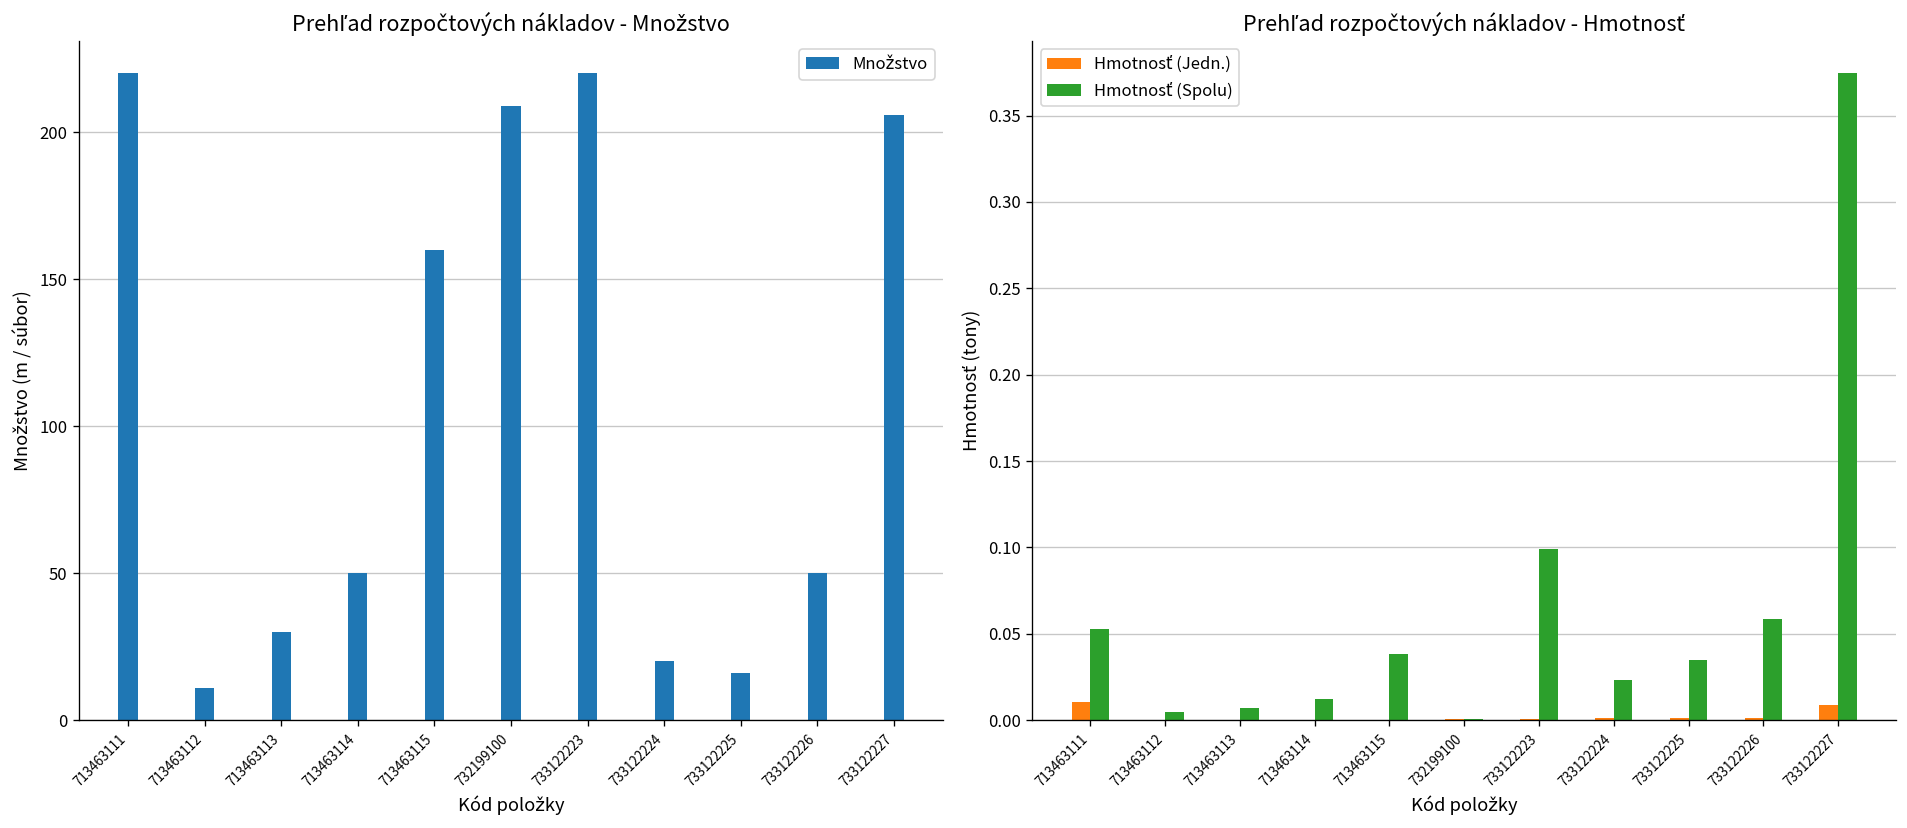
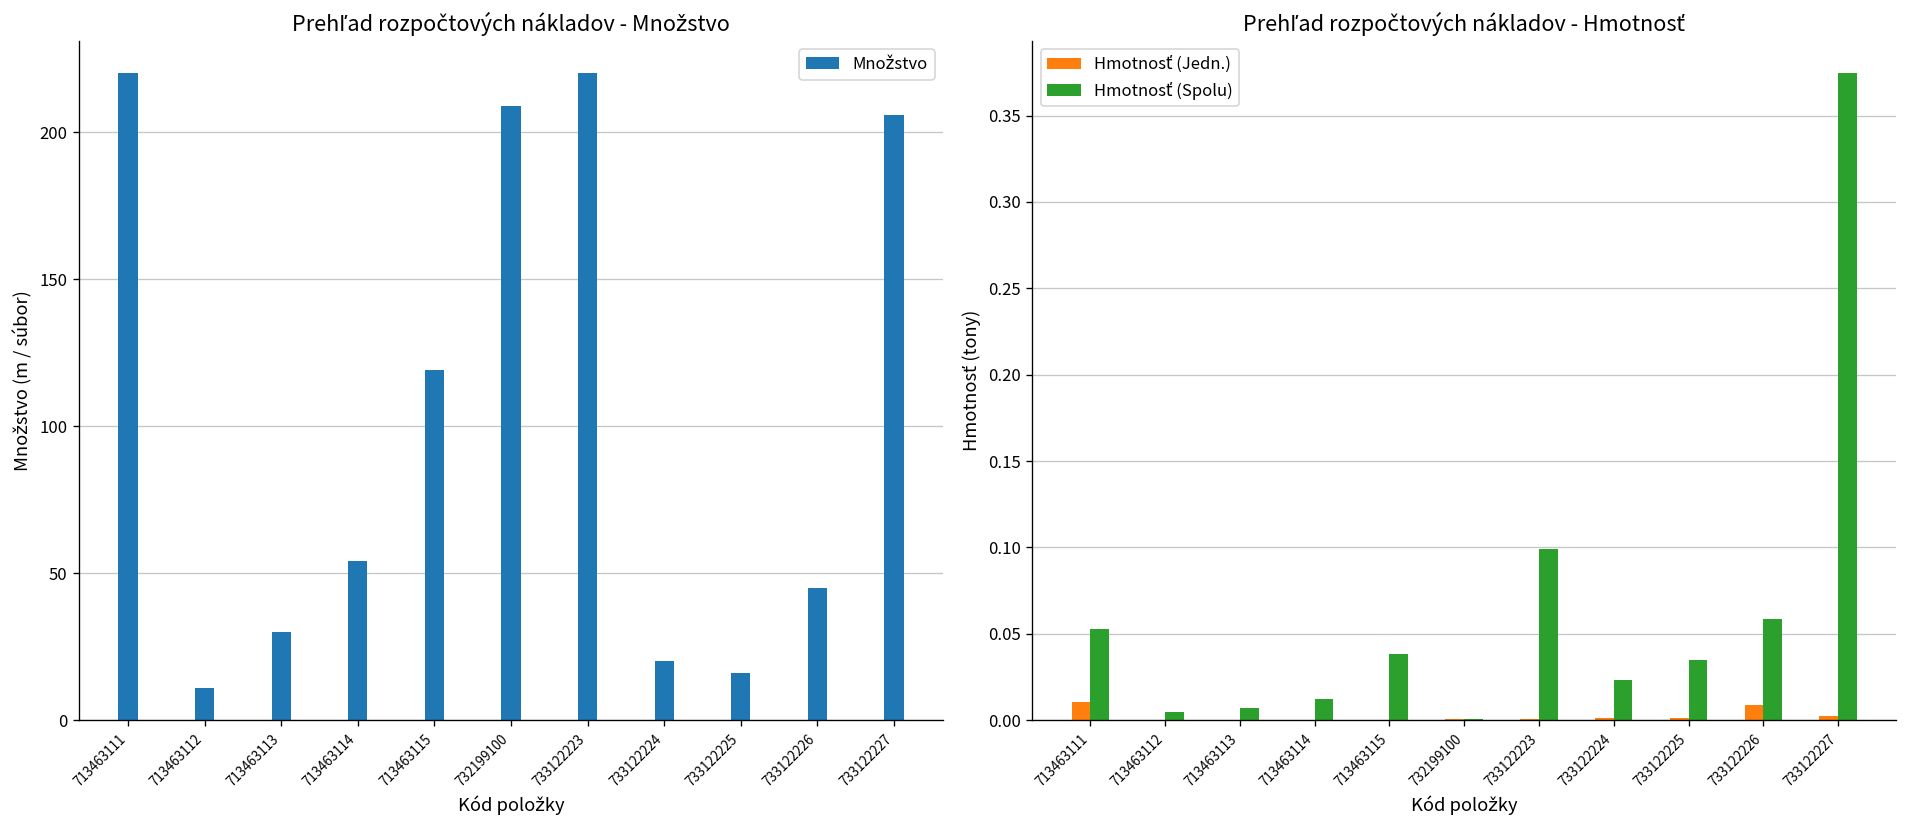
Prehľad rozpočtových nákladov - Množstvo, 713463114: 50 -> 54
Prehľad rozpočtových nákladov - Množstvo, 713463115: 160 -> 119
Prehľad rozpočtových nákladov - Množstvo, 733122226: 50 -> 45
Prehľad rozpočtových nákladov - Hmotnosť, Hmotnosť (Jedn.), 733122226: 0.001 -> 0.009
Prehľad rozpočtových nákladov - Hmotnosť, Hmotnosť (Jedn.), 733122227: 0.009 -> 0.002
